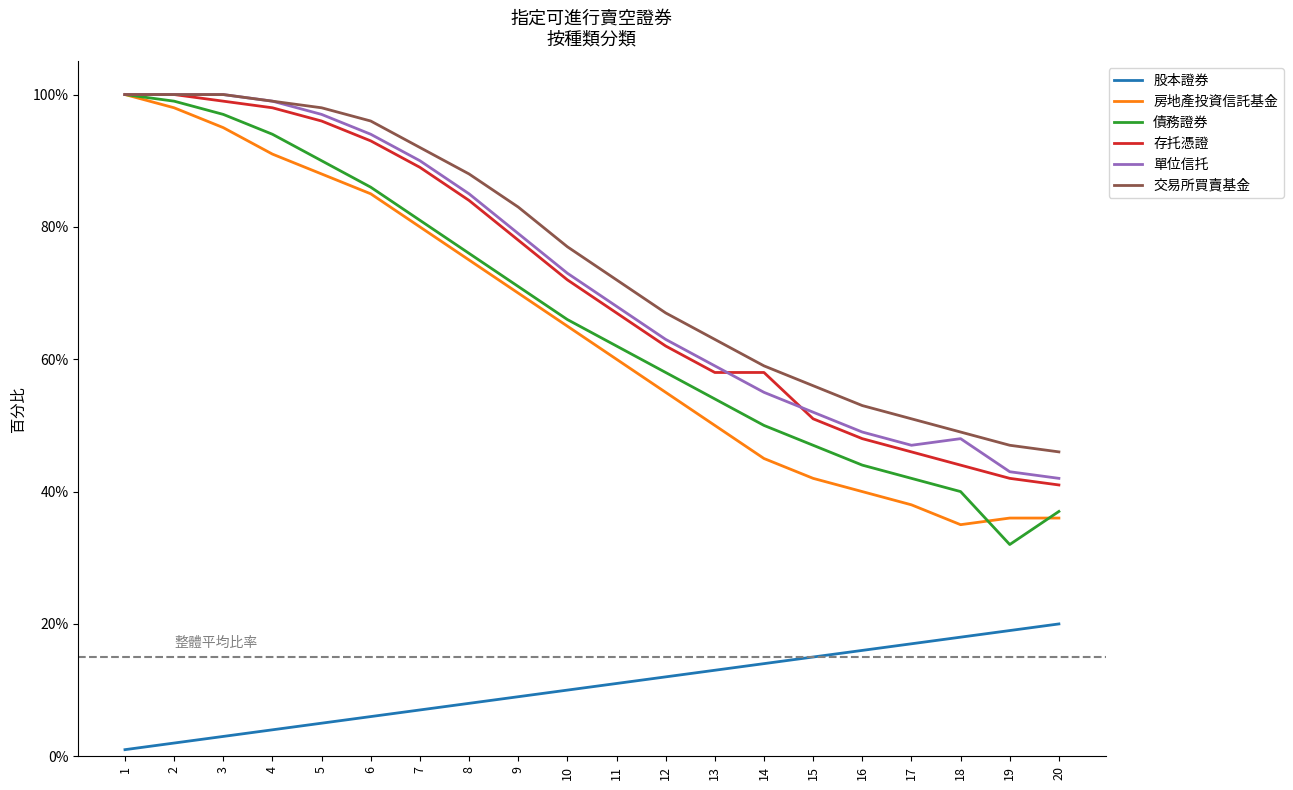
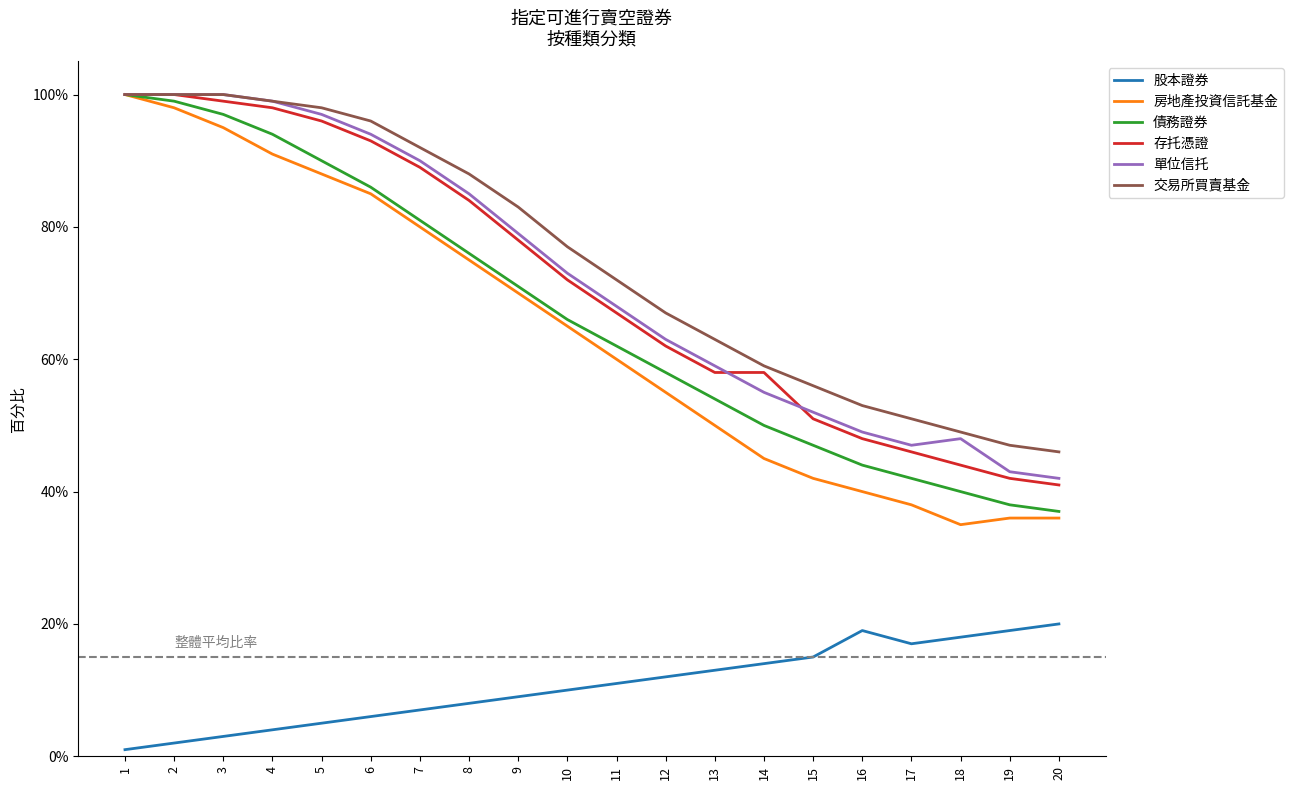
股本證券, 16: 16% -> 19%
債務證券, 19: 32% -> 38%
